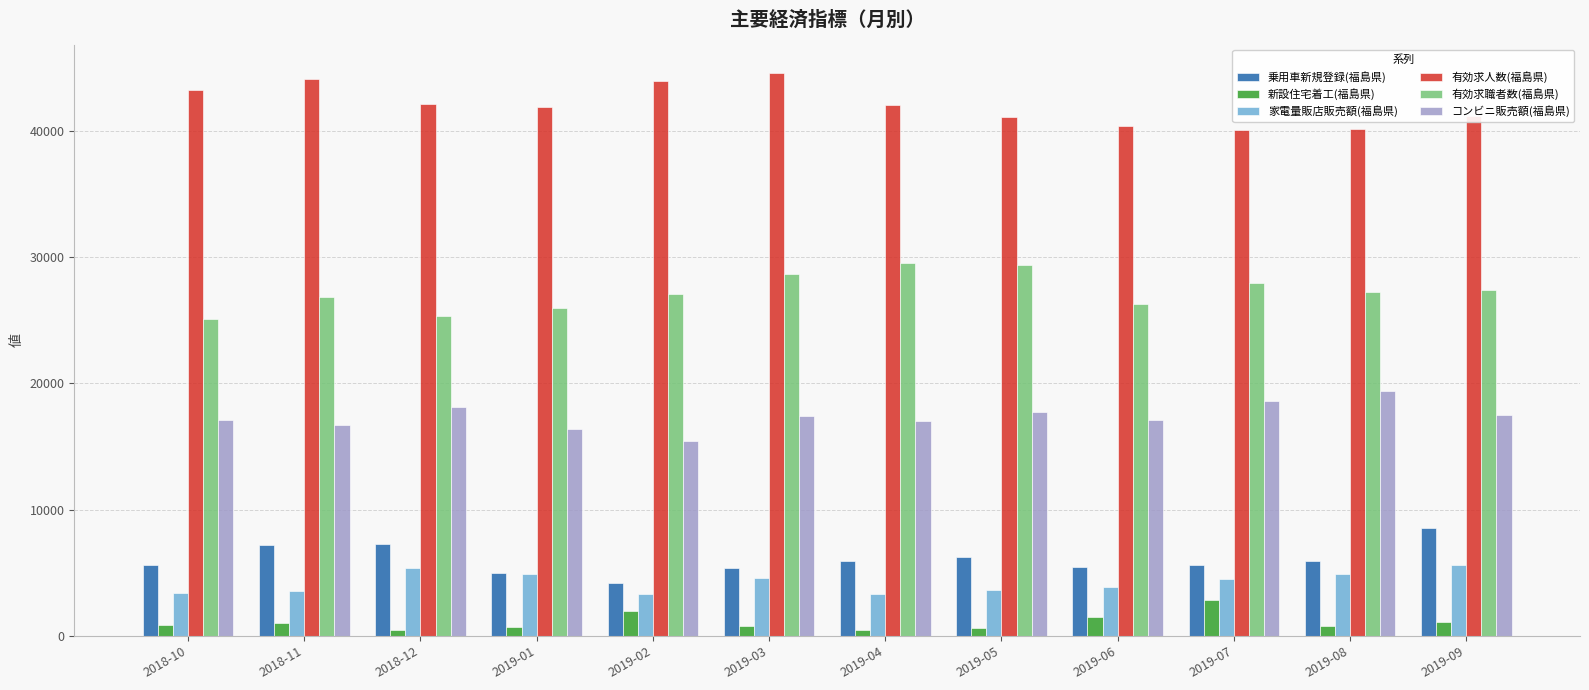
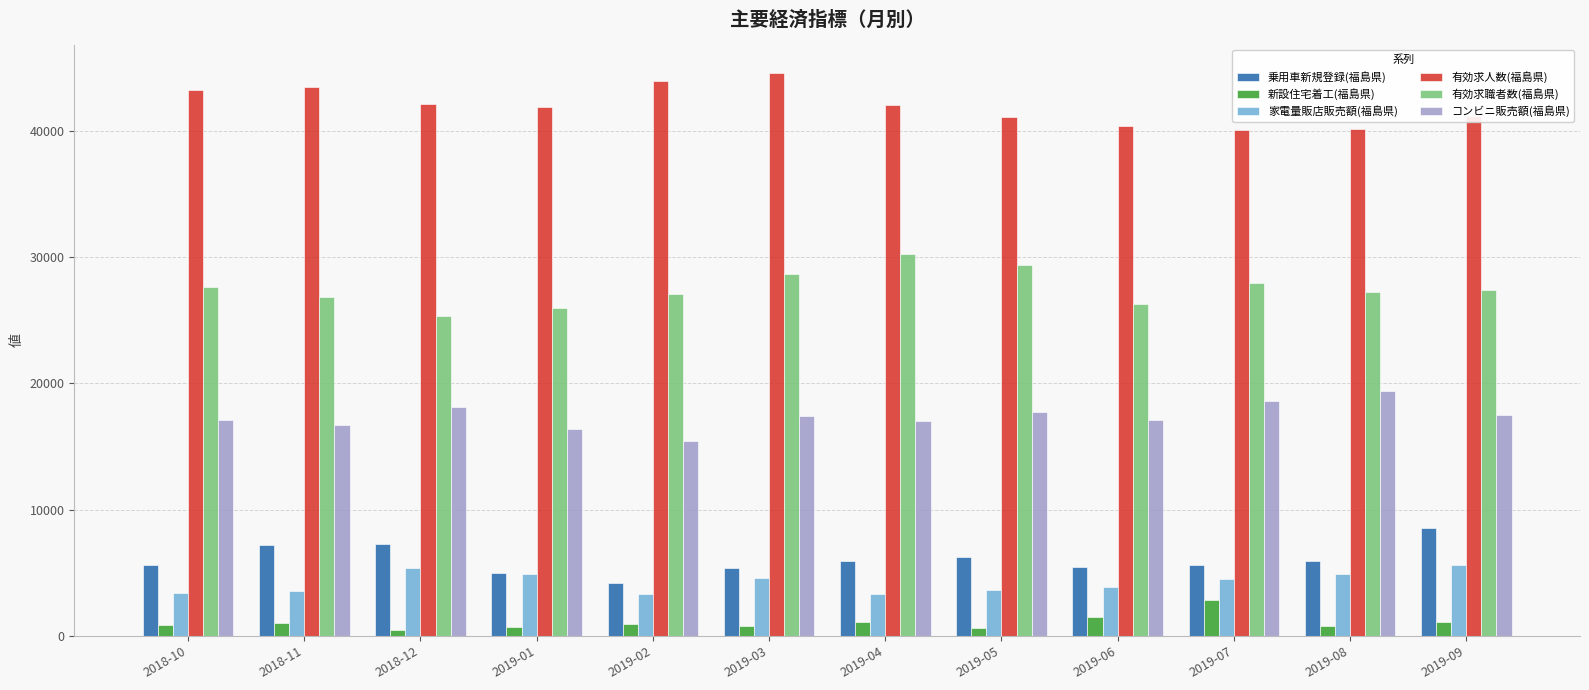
有効求職者数(福島県), 2018-10: 25100 -> 27600
有効求人数(福島県), 2018-11: 44100 -> 43400
新設住宅着工(福島県), 2019-02: 1900 -> 900
新設住宅着工(福島県), 2019-04: 400 -> 1100
有効求職者数(福島県), 2019-04: 29500 -> 30200
